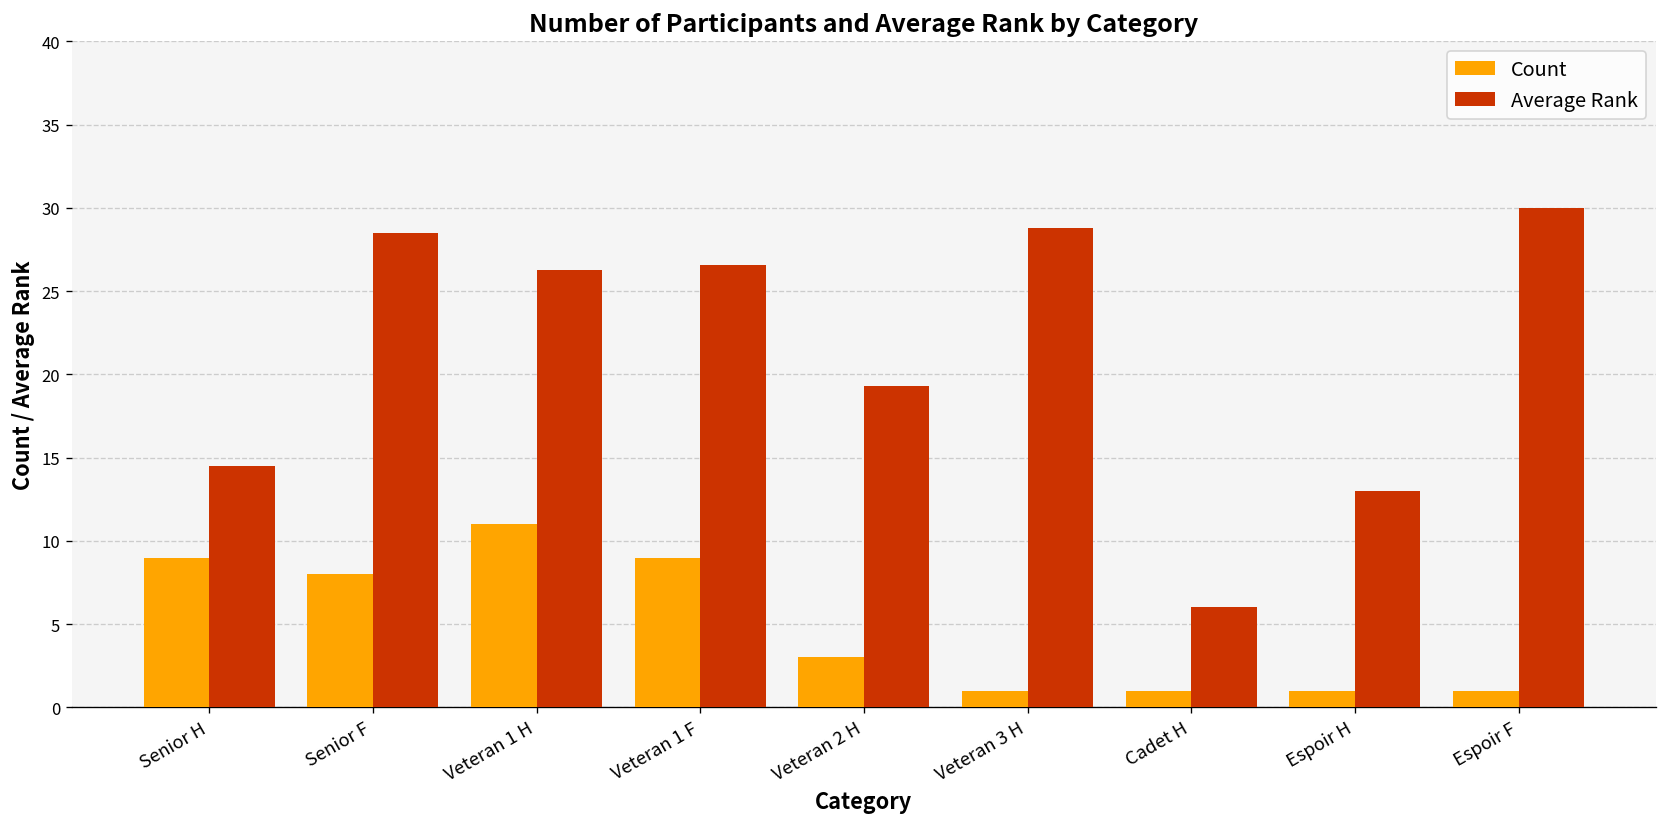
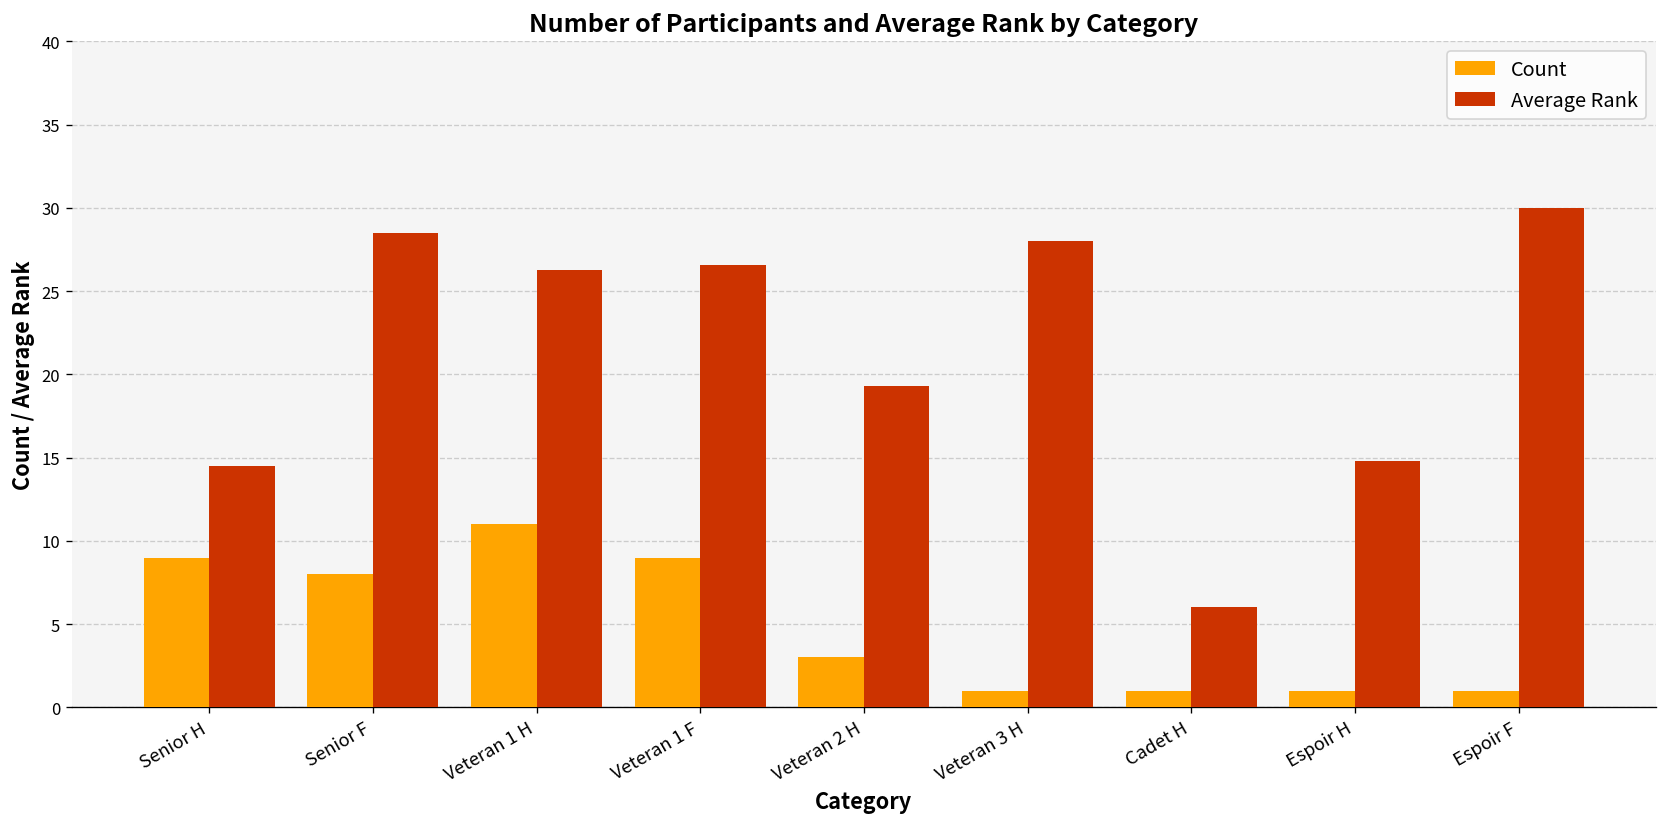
Average Rank, Veteran 3 H: 28.8 -> 28.0
Average Rank, Espoir H: 13.0 -> 14.8
